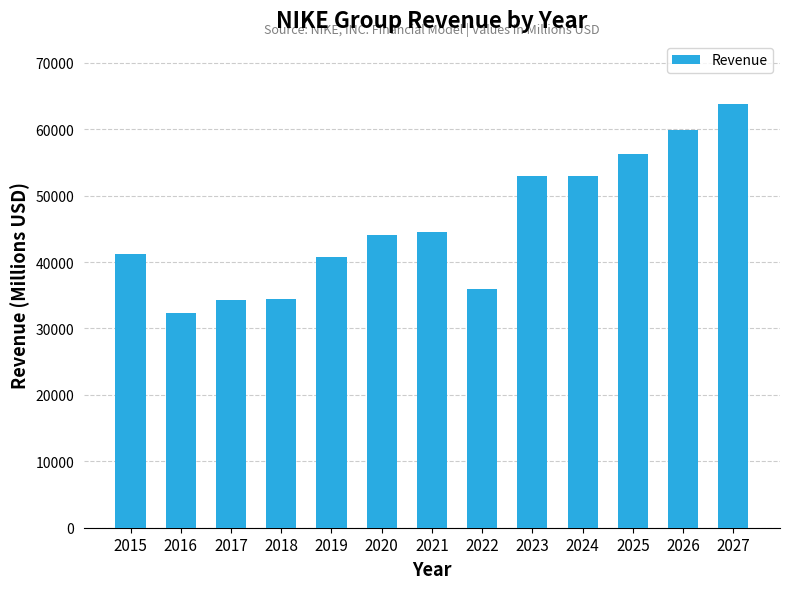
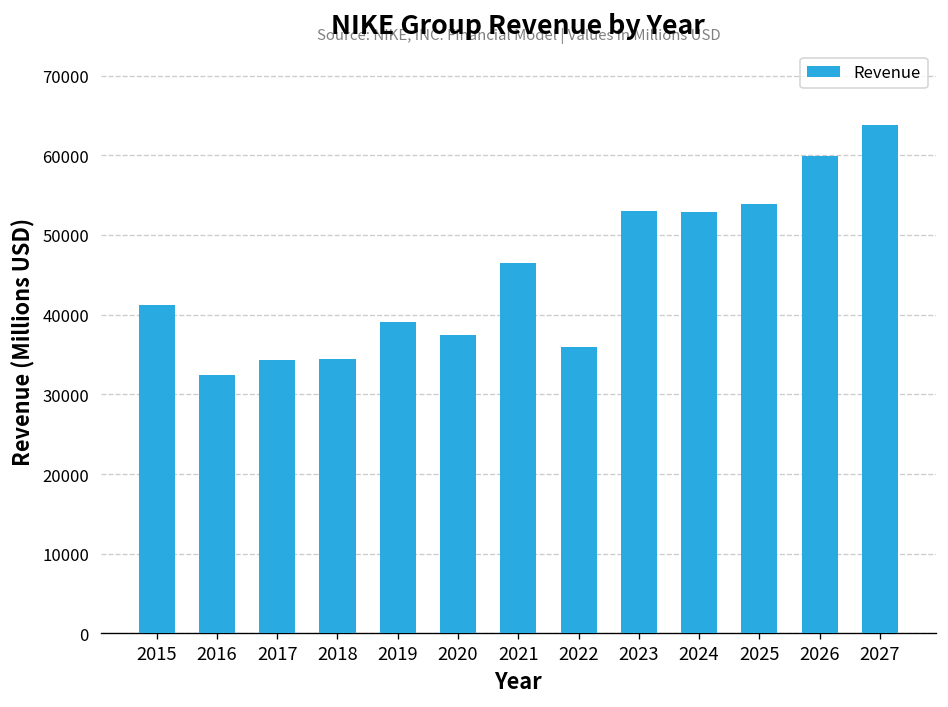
2019: 41000 -> 39000
2020: 44000 -> 37000
2021: 45000 -> 46000
2025: 56000 -> 54000
